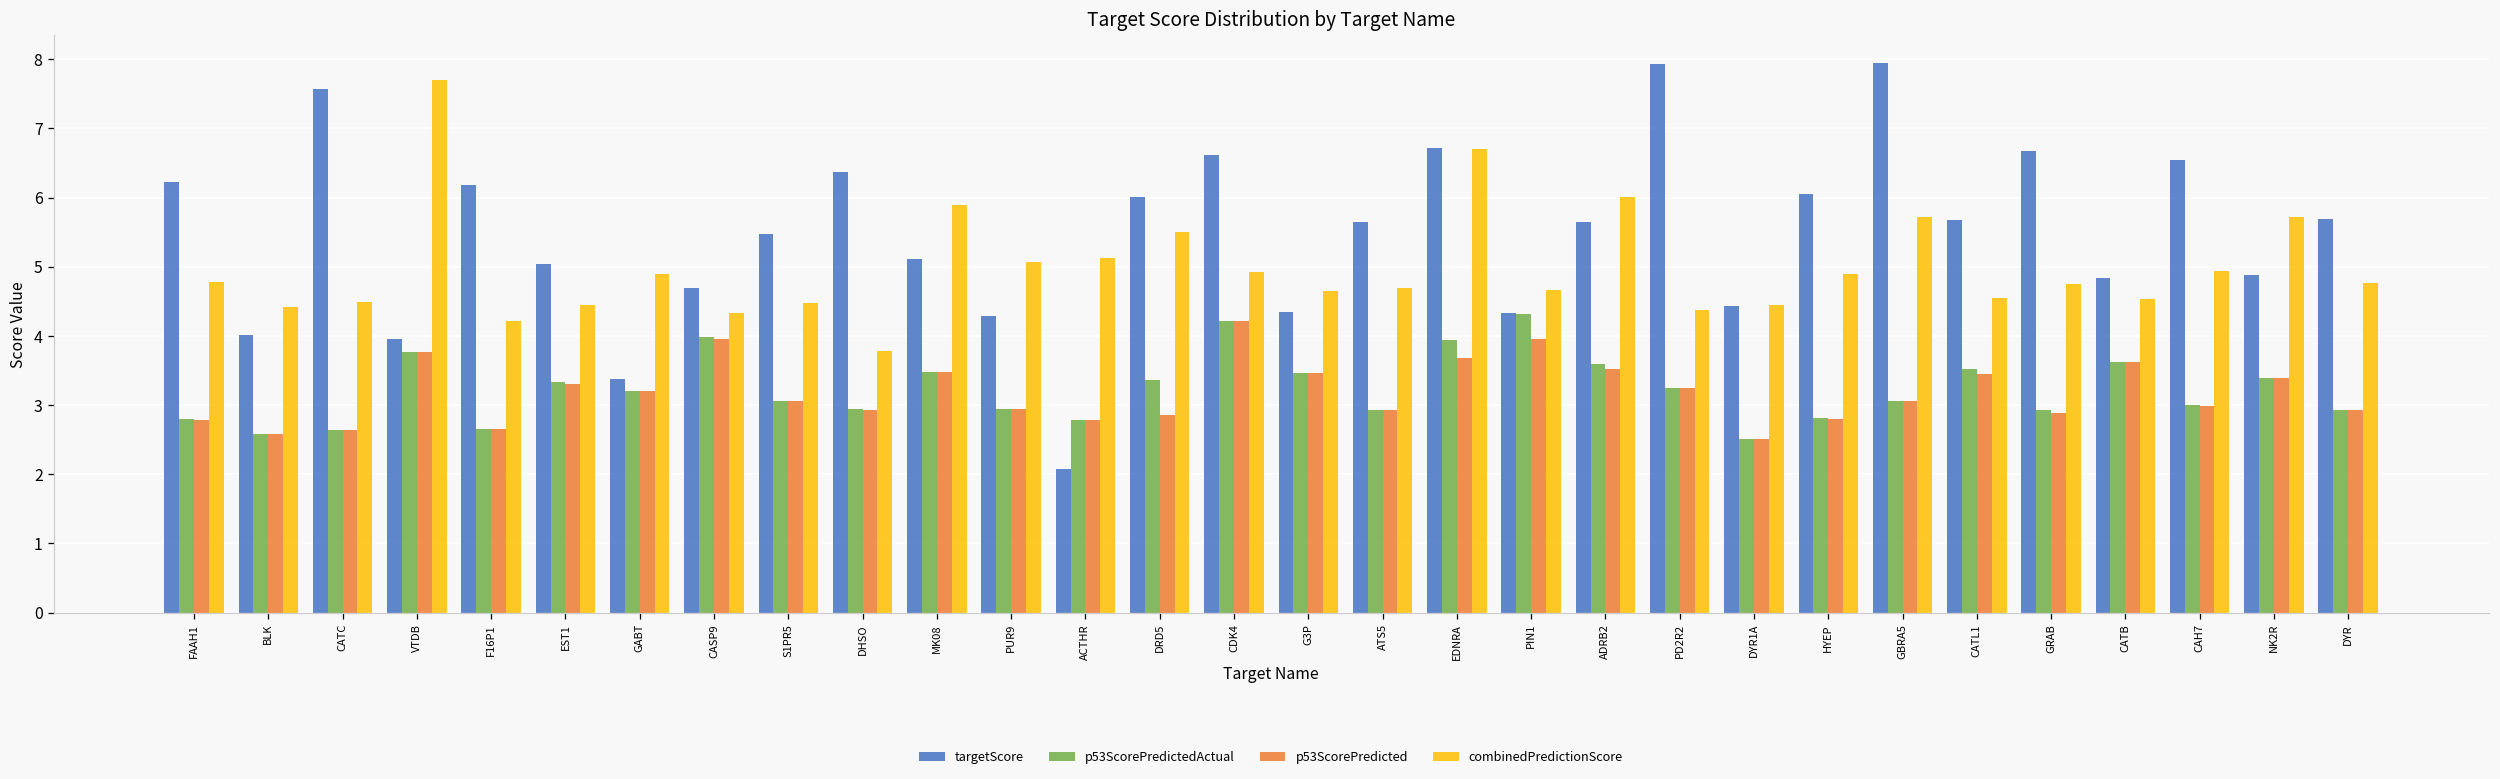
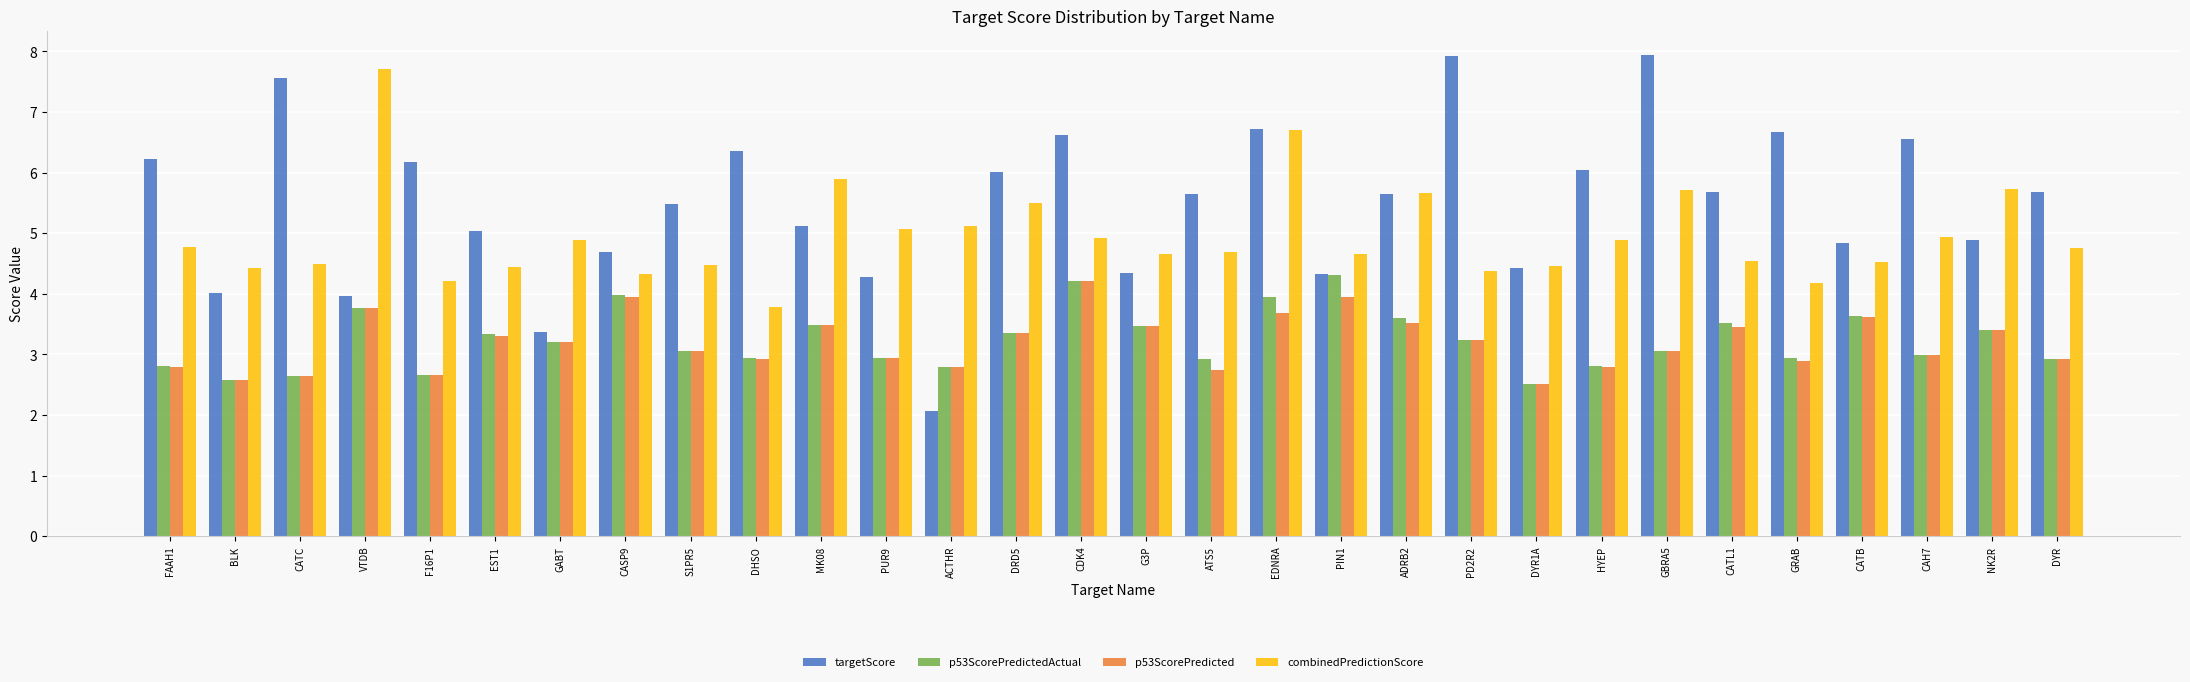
p53ScorePredicted, DRD5: 2.9 -> 3.4
p53ScorePredicted, ATS5: 2.9 -> 2.8
combinedPredictionScore, ADRB2: 6.0 -> 5.7
combinedPredictionScore, GRAB: 4.7 -> 4.2
